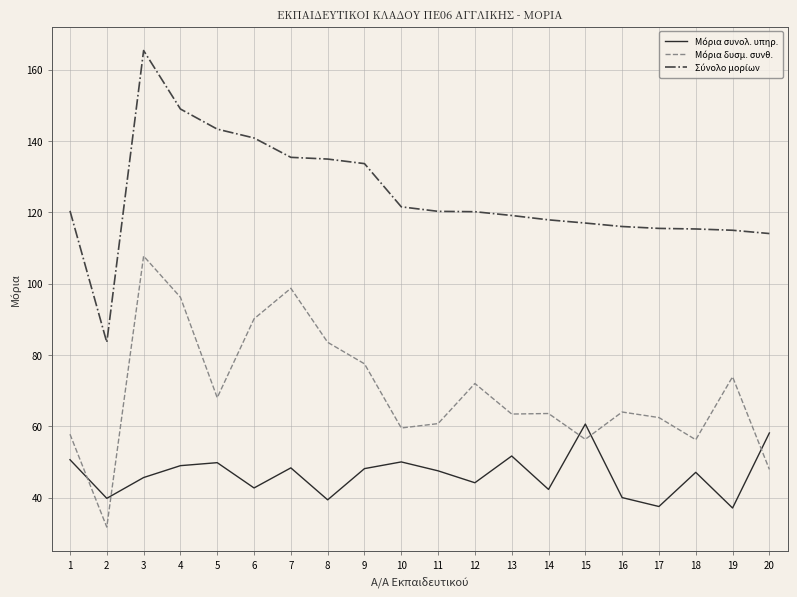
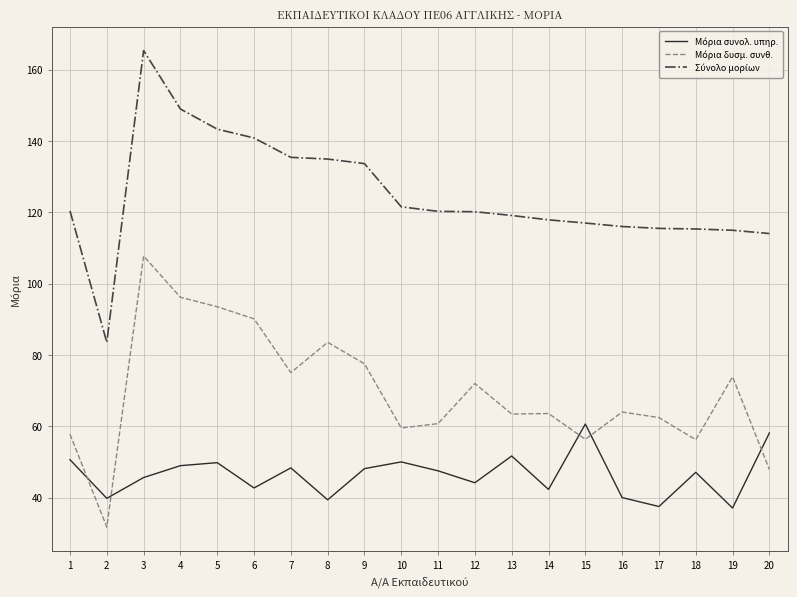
Μόρια δυσμ. συνθ., 5: 68 -> 94
Μόρια δυσμ. συνθ., 7: 99 -> 75
